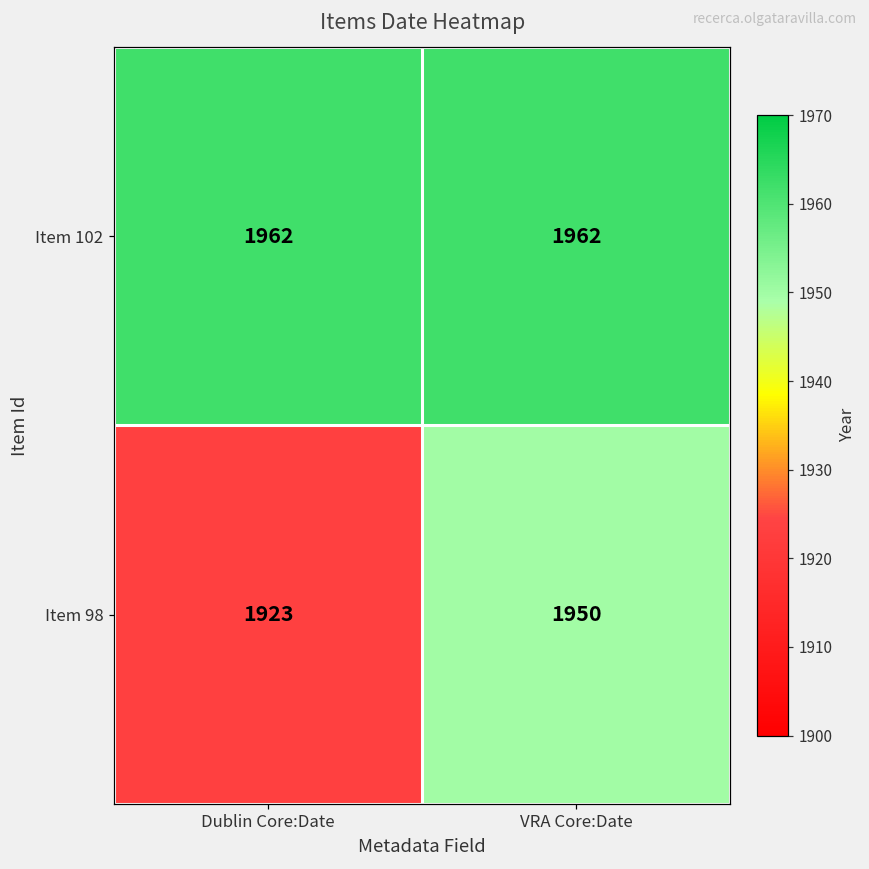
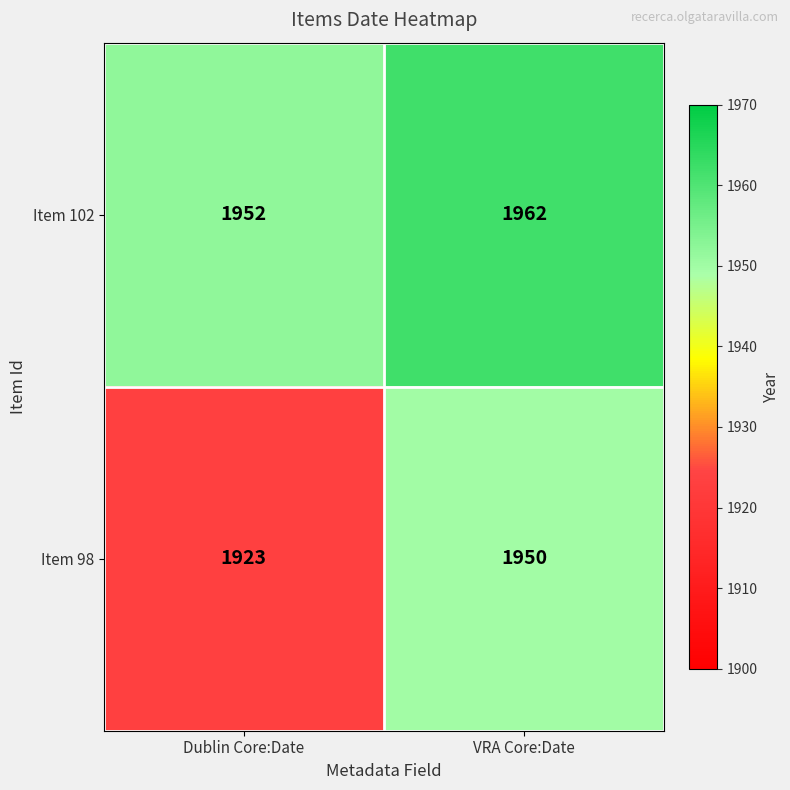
Item 102, Dublin Core:Date: 1962 -> 1952
